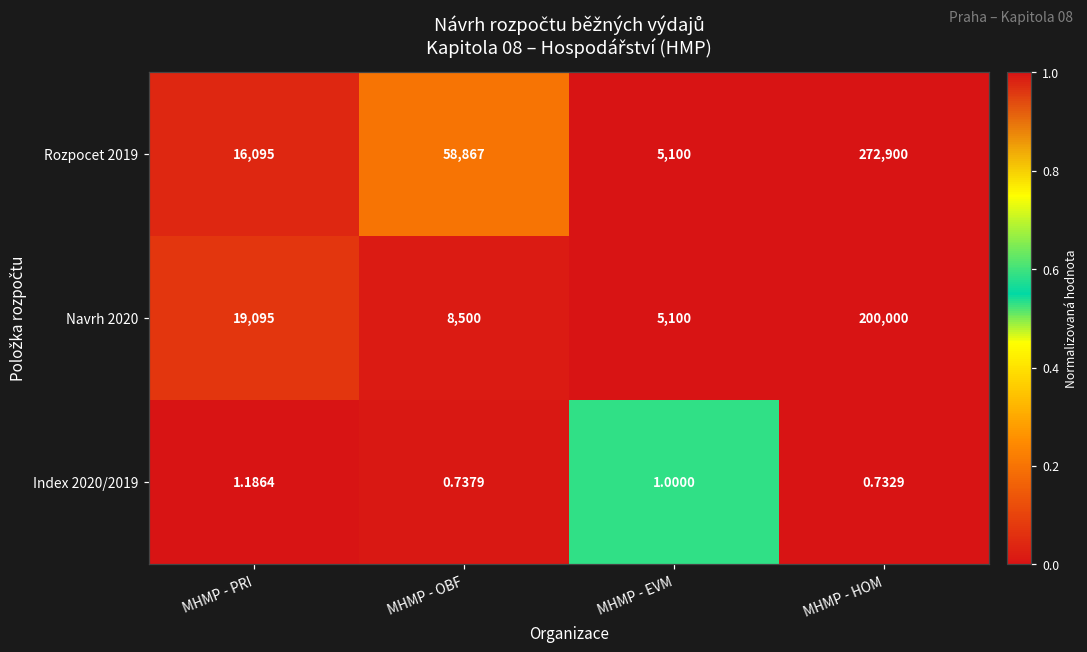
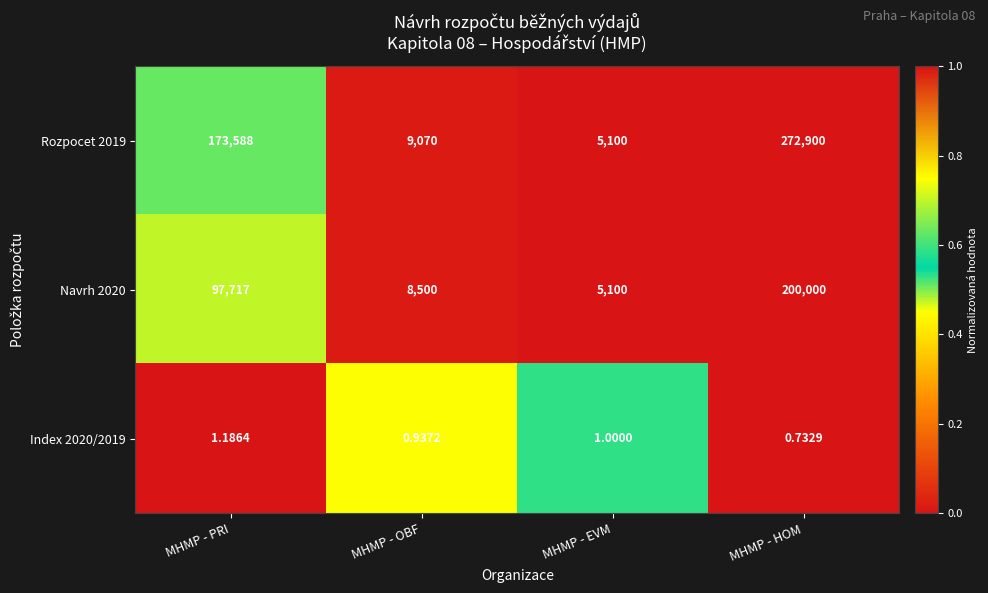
Rozpocet 2019, MHMP - PRI: 16,095 -> 173,588
Rozpocet 2019, MHMP - OBF: 58,867 -> 9,070
Navrh 2020, MHMP - PRI: 19,095 -> 97,717
Index 2020/2019, MHMP - OBF: 0.7379 -> 0.9372
